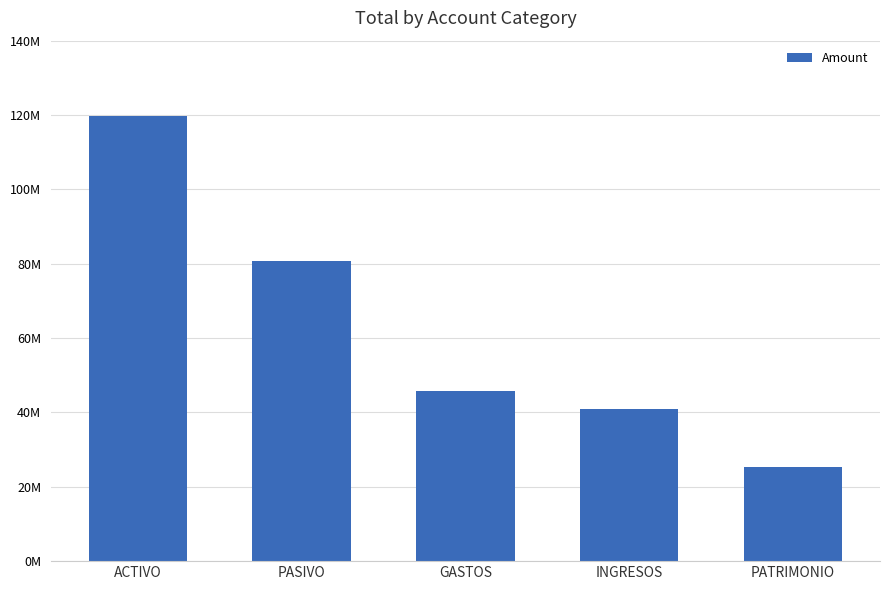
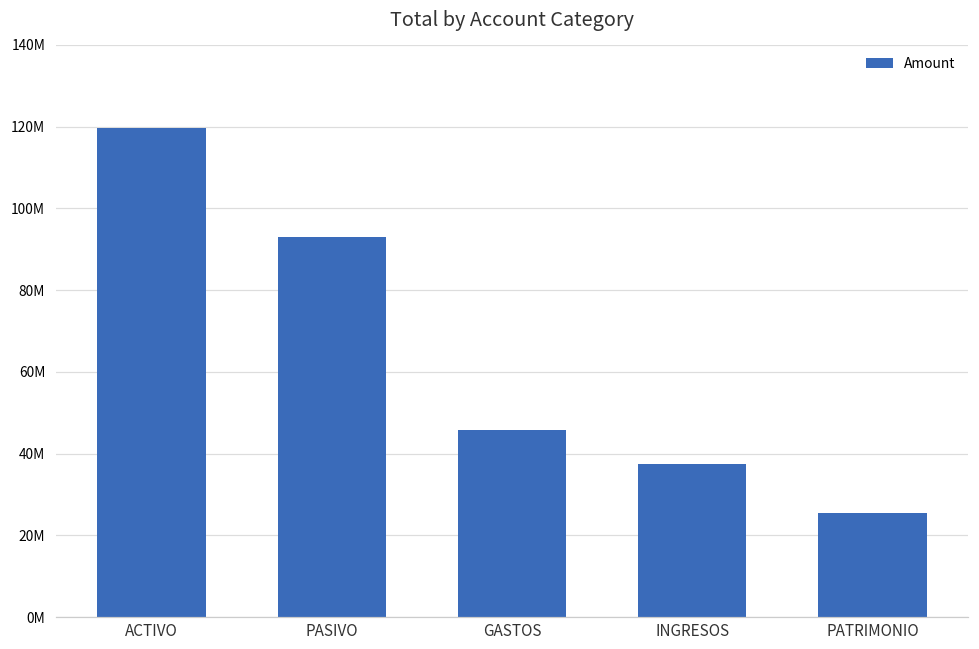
PASIVO: 81000000 -> 93000000
INGRESOS: 41000000 -> 37000000
